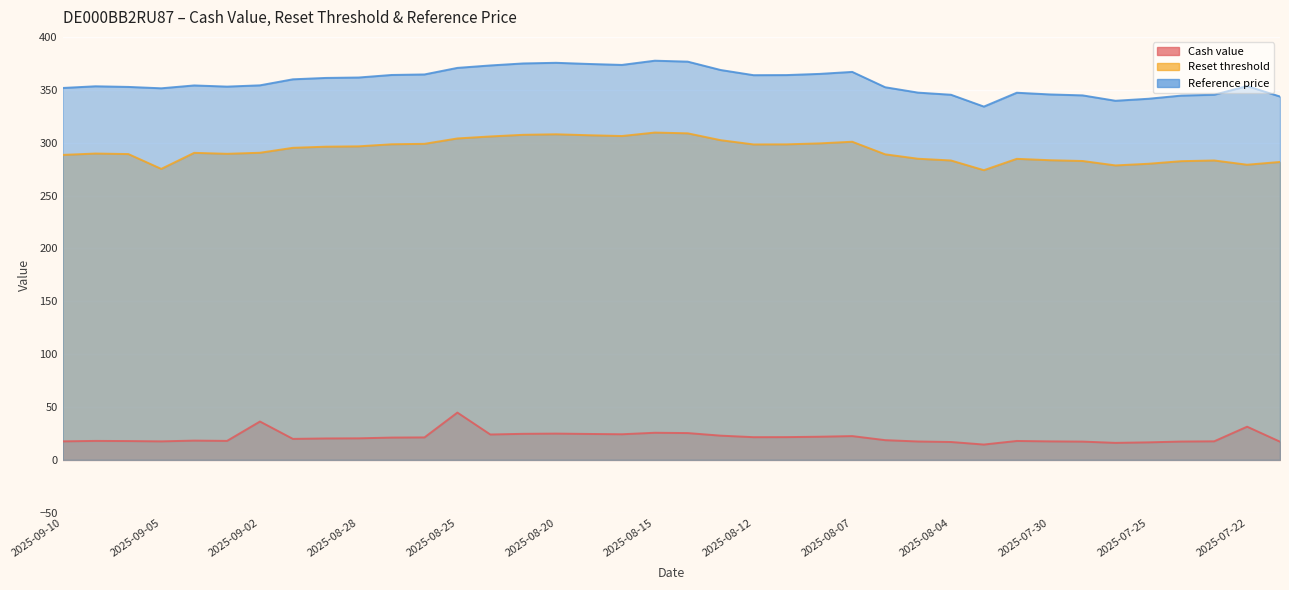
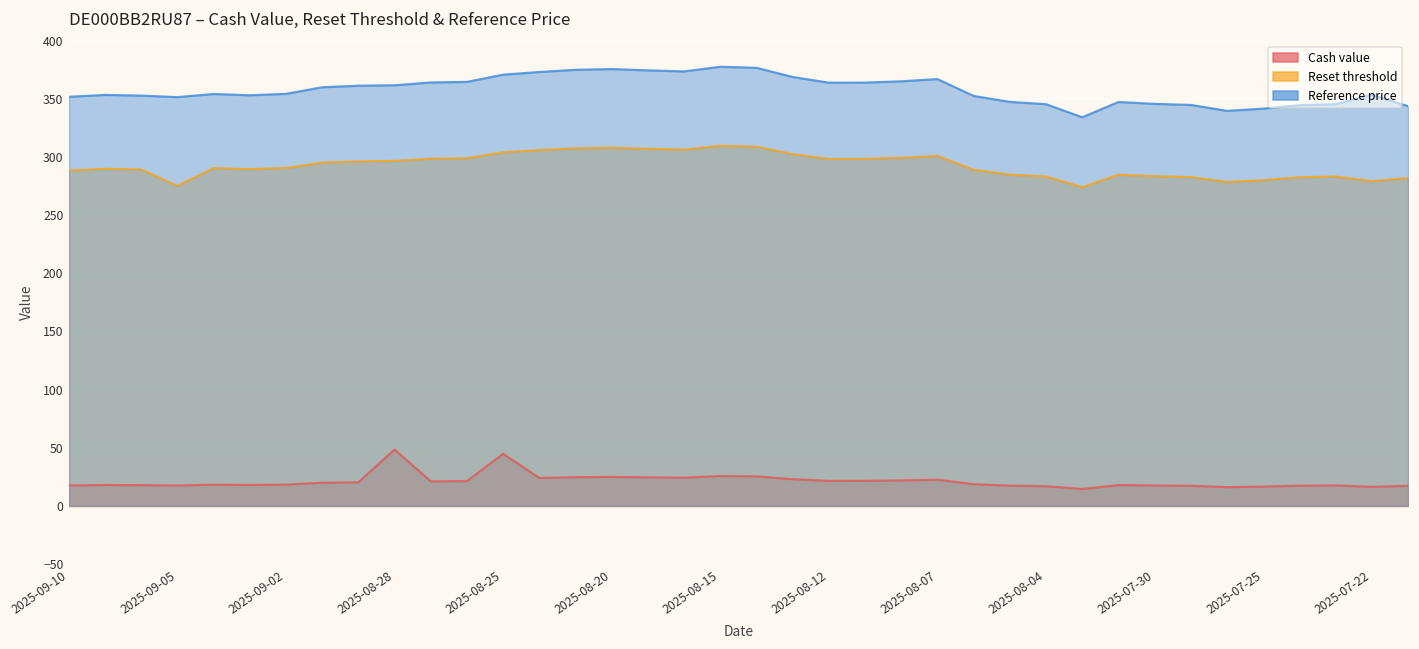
Cash value, 2025-09-02: 36 -> 18
Cash value, 2025-08-28: 20 -> 48
Cash value, 2025-07-22: 31 -> 16
